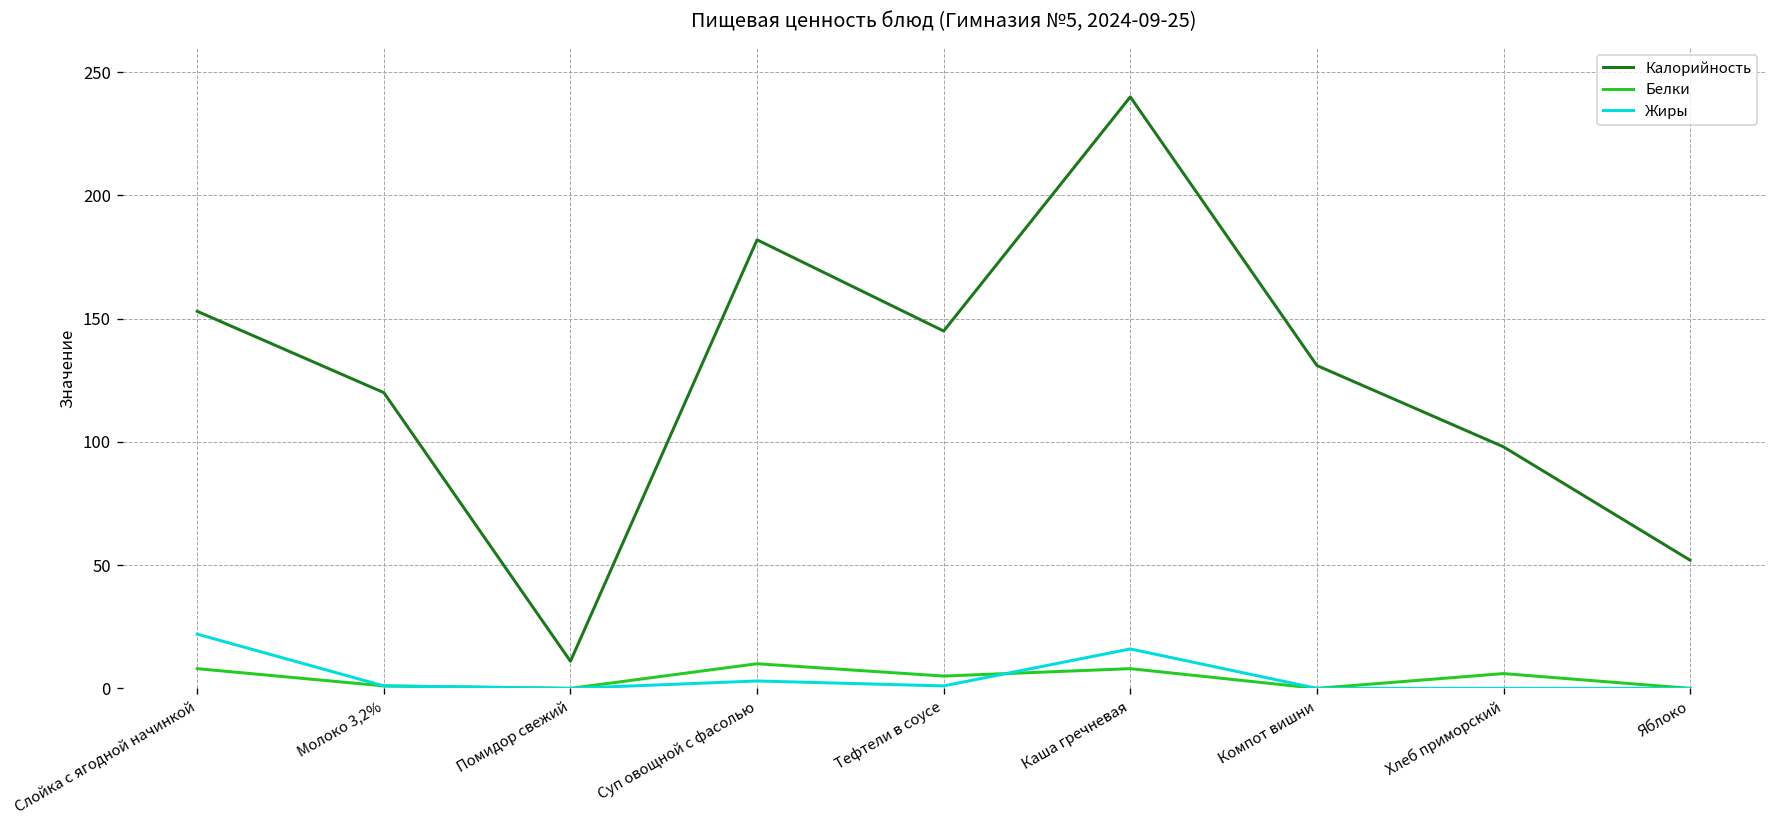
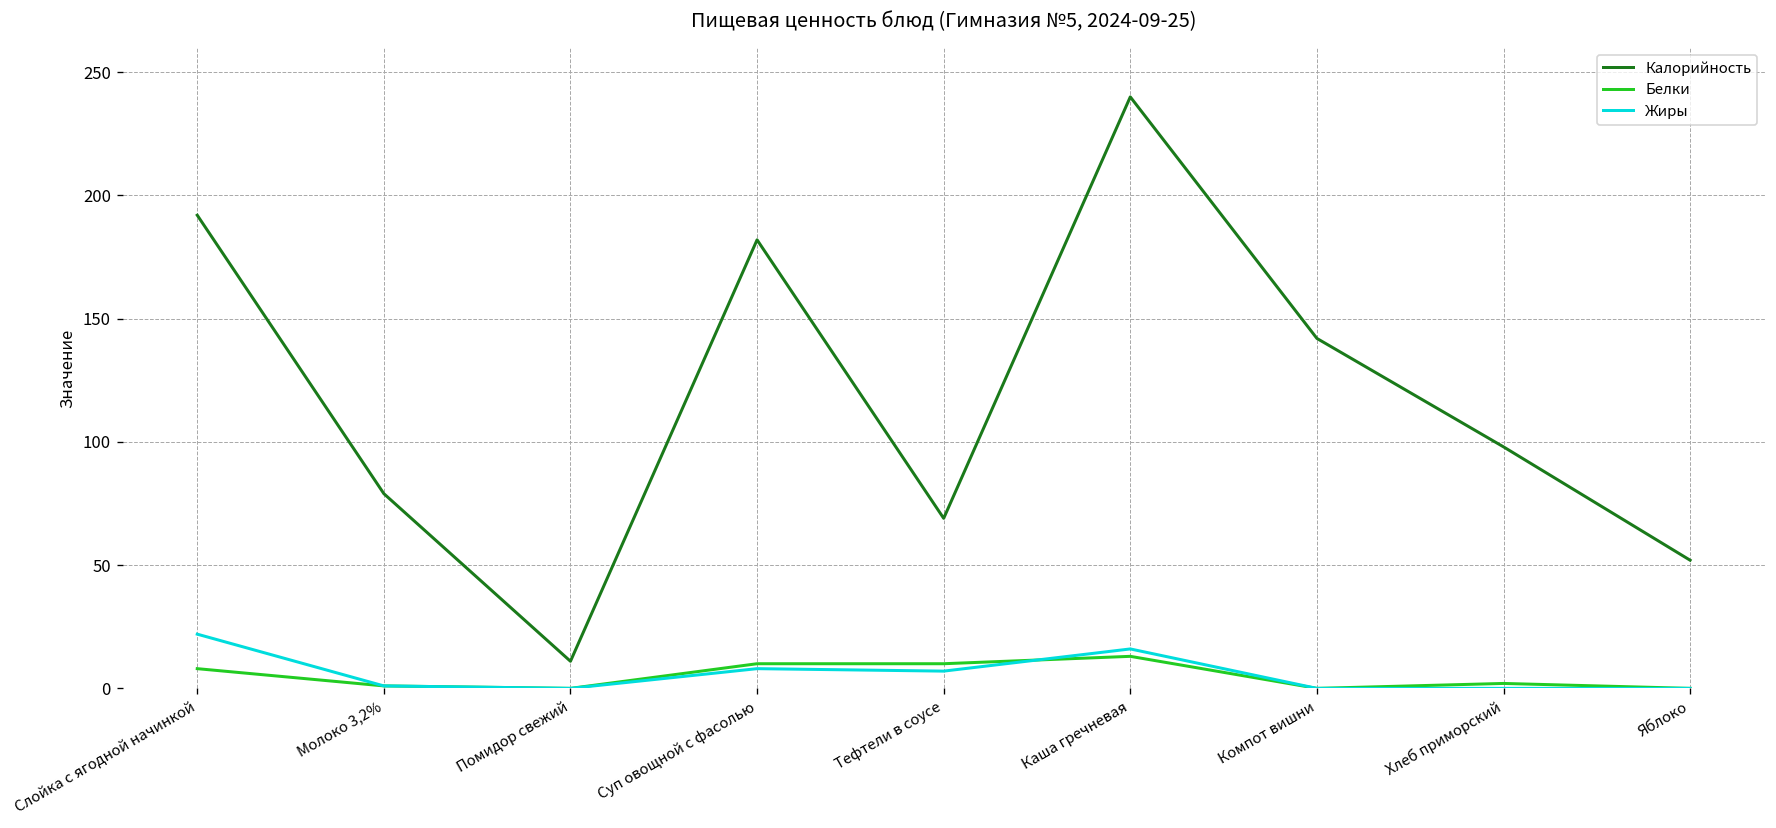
Калорийность, Слойка с ягодной начинкой: 153 -> 192
Калорийность, Молоко 3,2%: 120 -> 79
Жиры, Суп овощной с фасолью: 3 -> 8
Калорийность, Тефтели в соусе: 145 -> 69
Белки, Тефтели в соусе: 5 -> 10
Жиры, Тефтели в соусе: 1 -> 7
Белки, Каша гречневая: 8 -> 13
Калорийность, Компот вишни: 131 -> 142
Белки, Хлеб приморский: 6 -> 2
